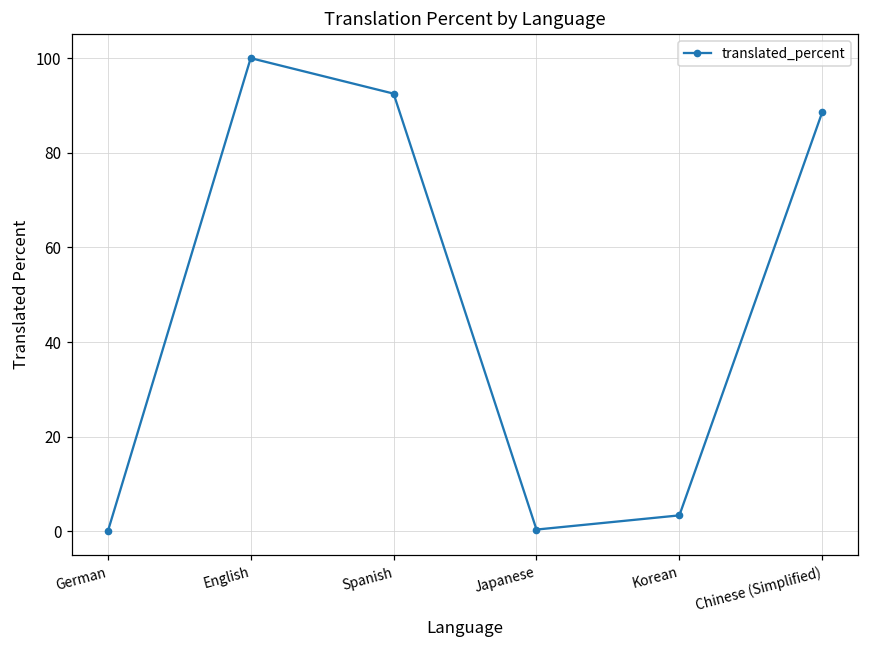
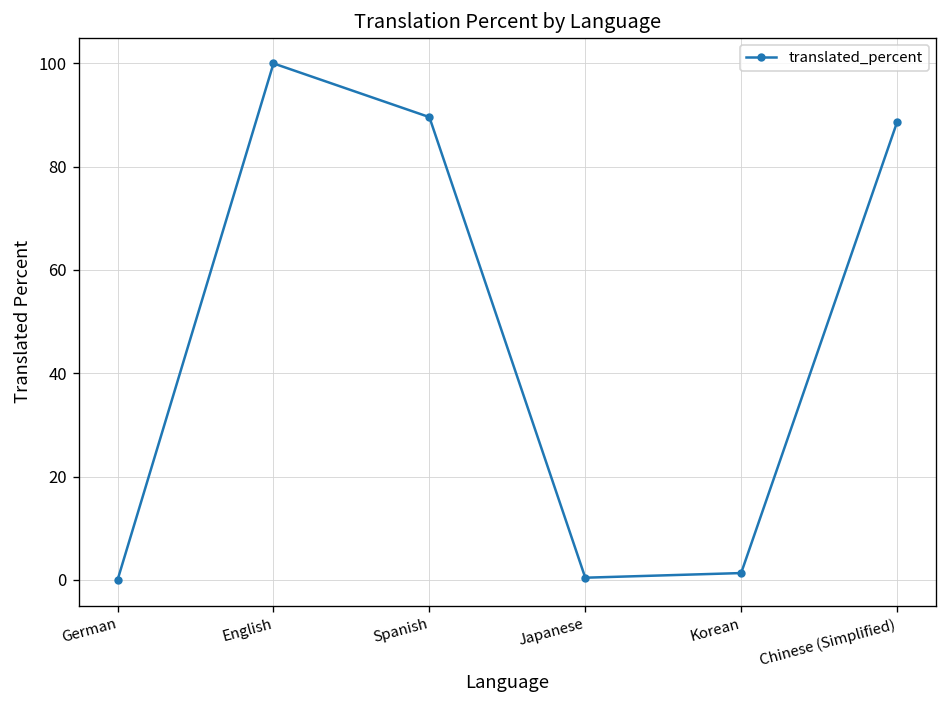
Spanish: 93 -> 90
Korean: 3 -> 1
